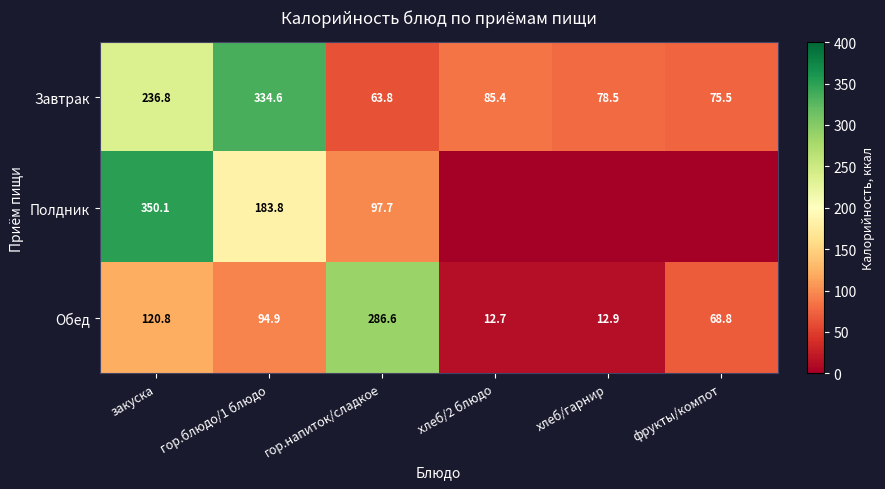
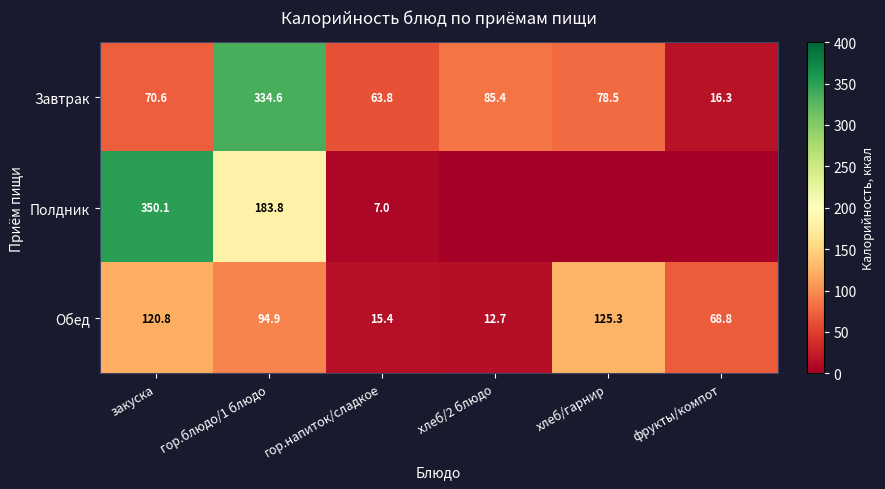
Завтрак, закуска: 236.8 -> 70.6
Завтрак, фрукты/компот: 75.5 -> 16.3
Полдник, гор.напиток/сладкое: 97.7 -> 7.0
Обед, гор.напиток/сладкое: 286.6 -> 15.4
Обед, хлеб/гарнир: 12.9 -> 125.3
